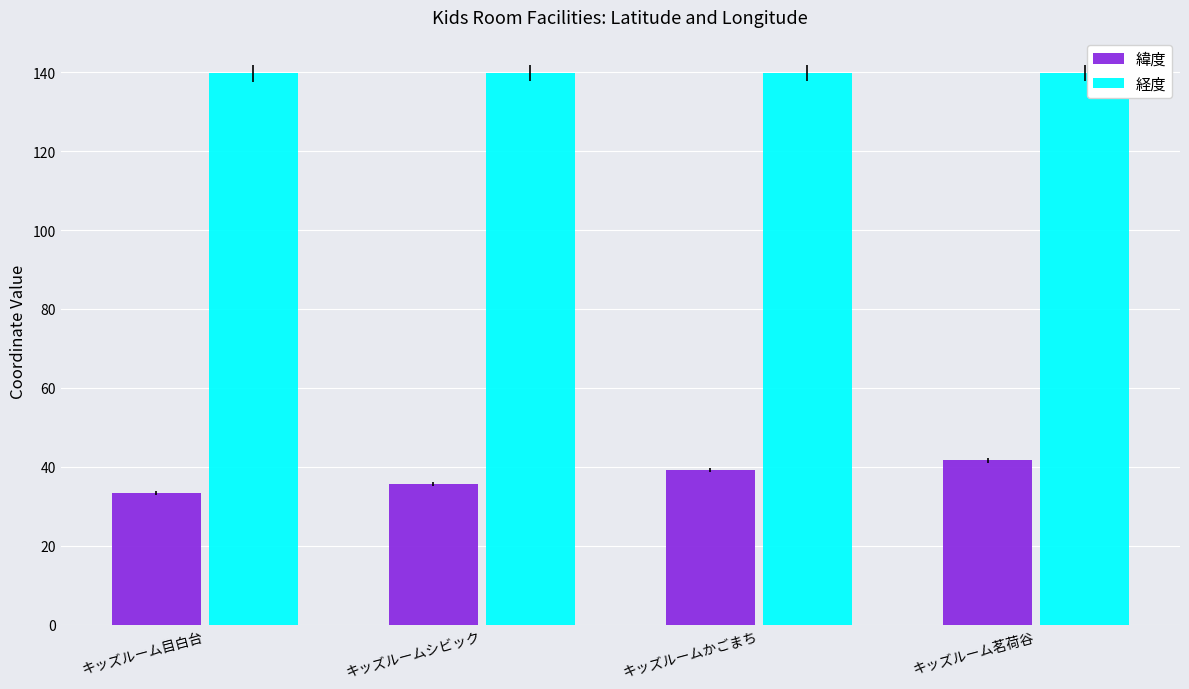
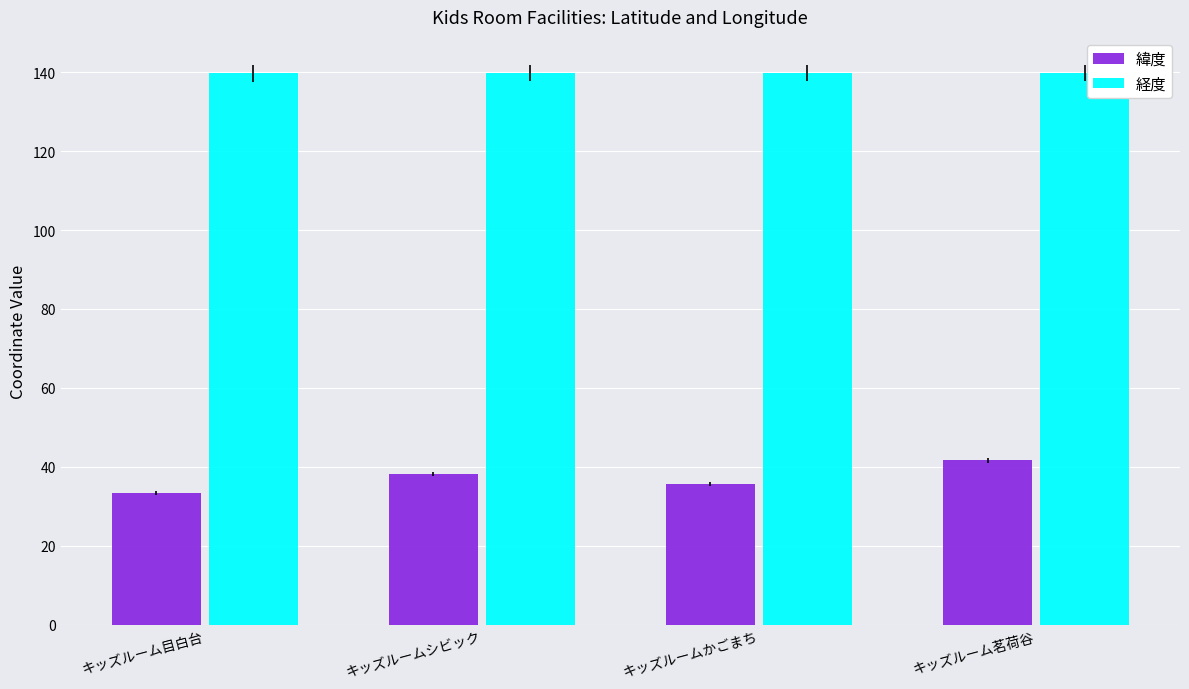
緯度, キッズルームシビック: 36 -> 38
緯度, キッズルームかごまち: 39 -> 36
